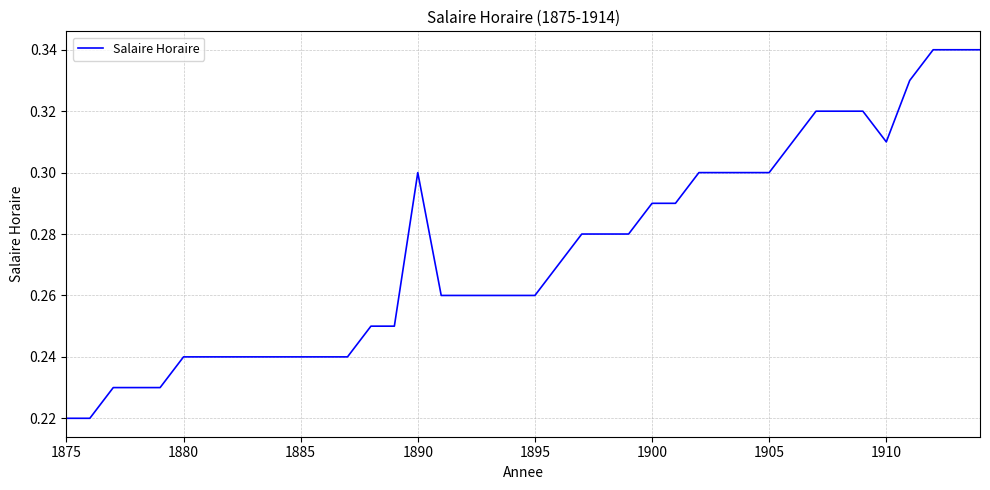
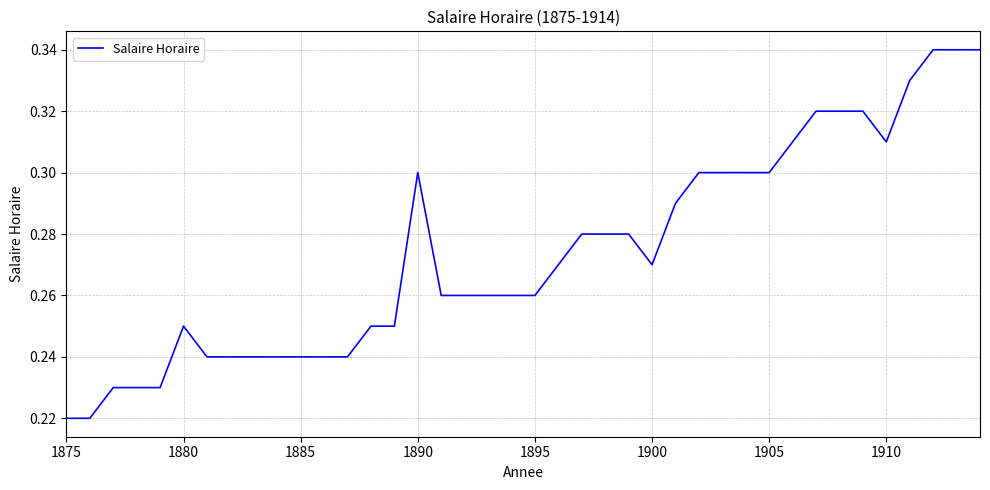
1880: 0.24 -> 0.25
1900: 0.29 -> 0.27
